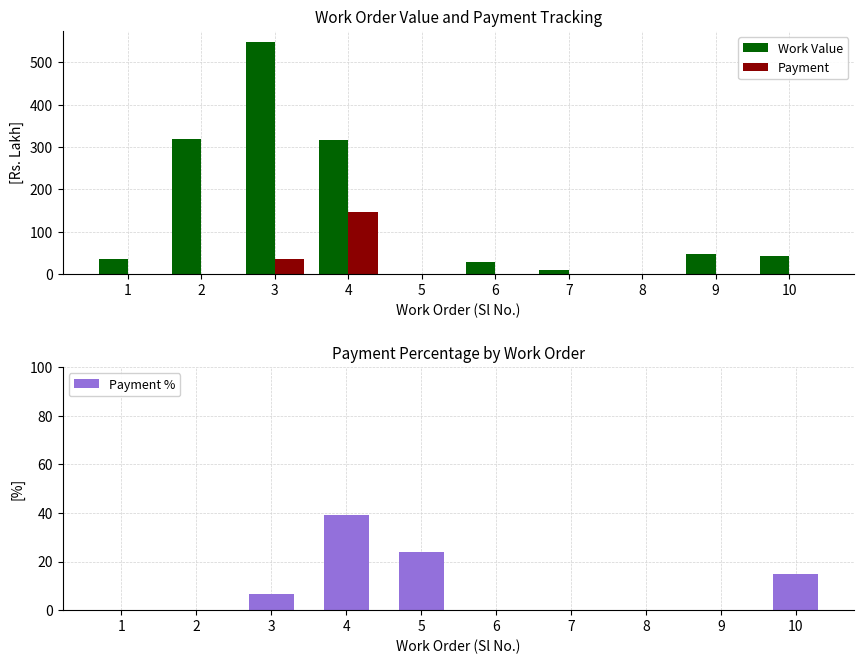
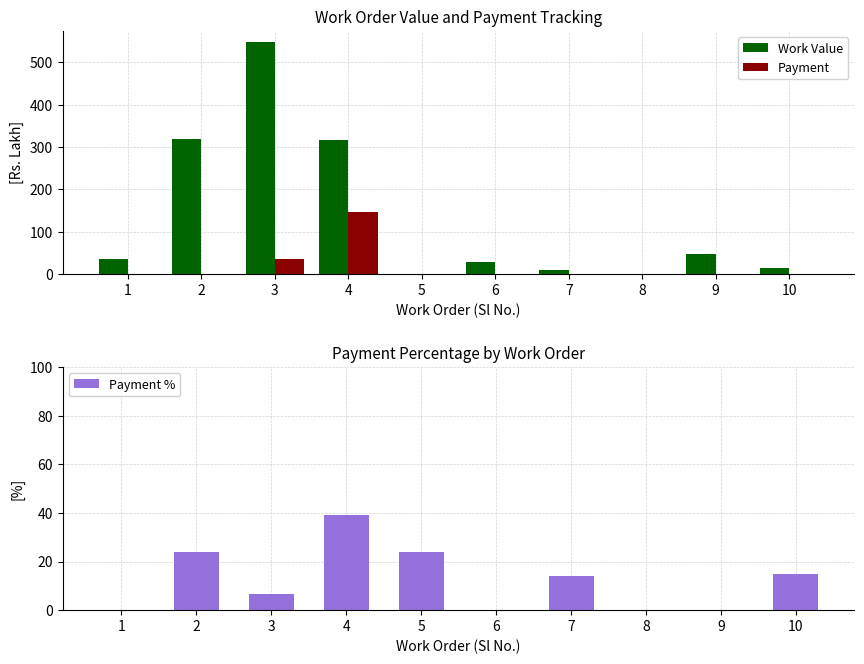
Work Order Value and Payment Tracking, Work Value, 10: 40 -> 10
Payment Percentage by Work Order, 2: 0 -> 24
Payment Percentage by Work Order, 7: 0 -> 14
